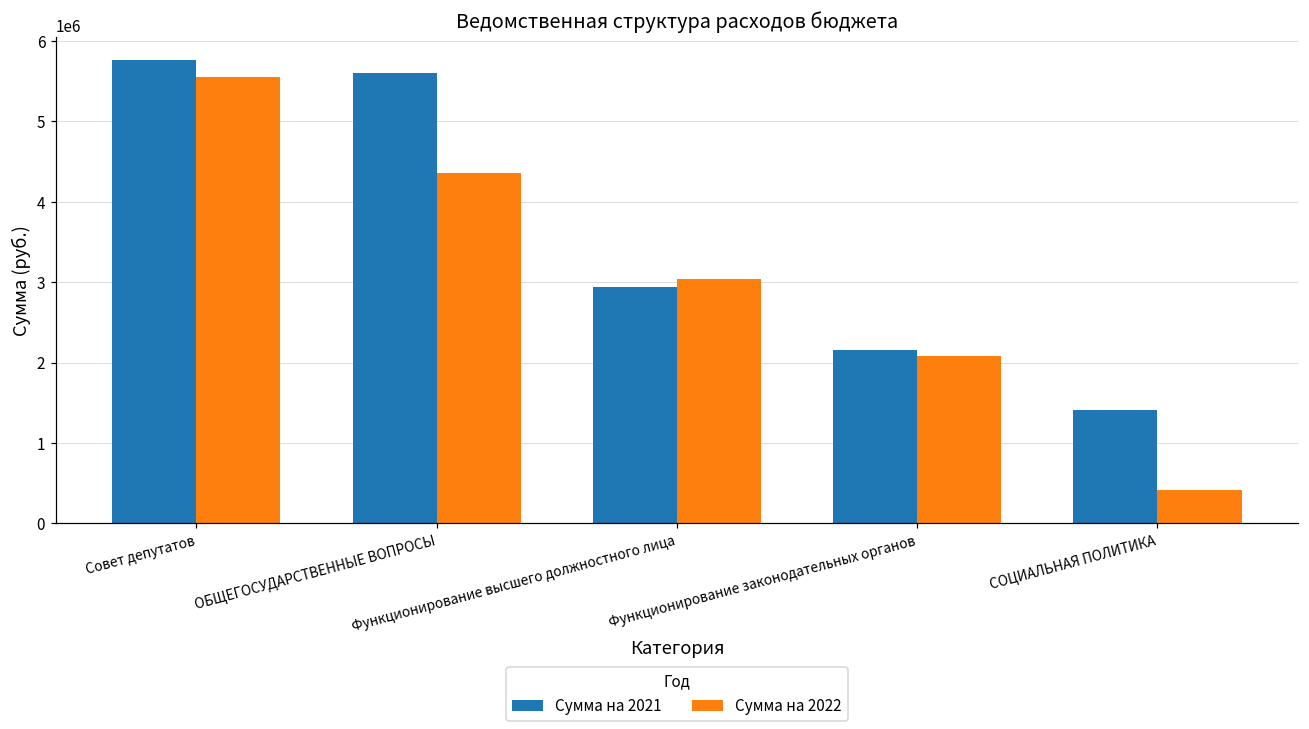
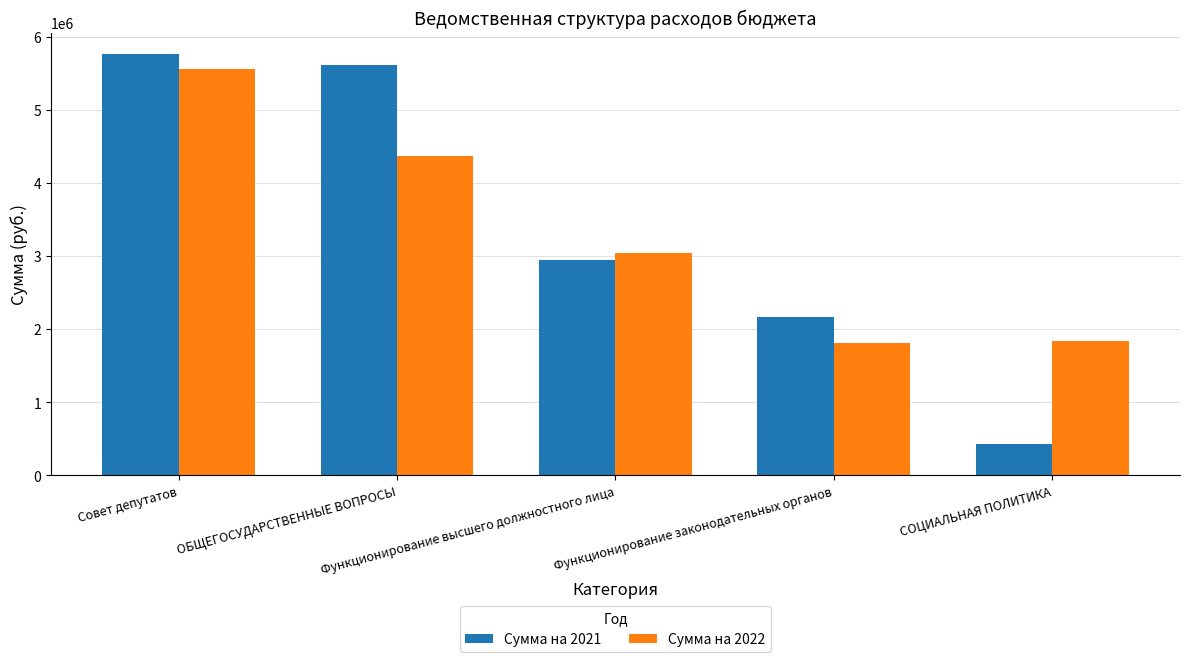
Сумма на 2022, Функционирование законодательных органов: 2100000 -> 1800000
Сумма на 2021, СОЦИАЛЬНАЯ ПОЛИТИКА: 1400000 -> 400000
Сумма на 2022, СОЦИАЛЬНАЯ ПОЛИТИКА: 400000 -> 1800000
